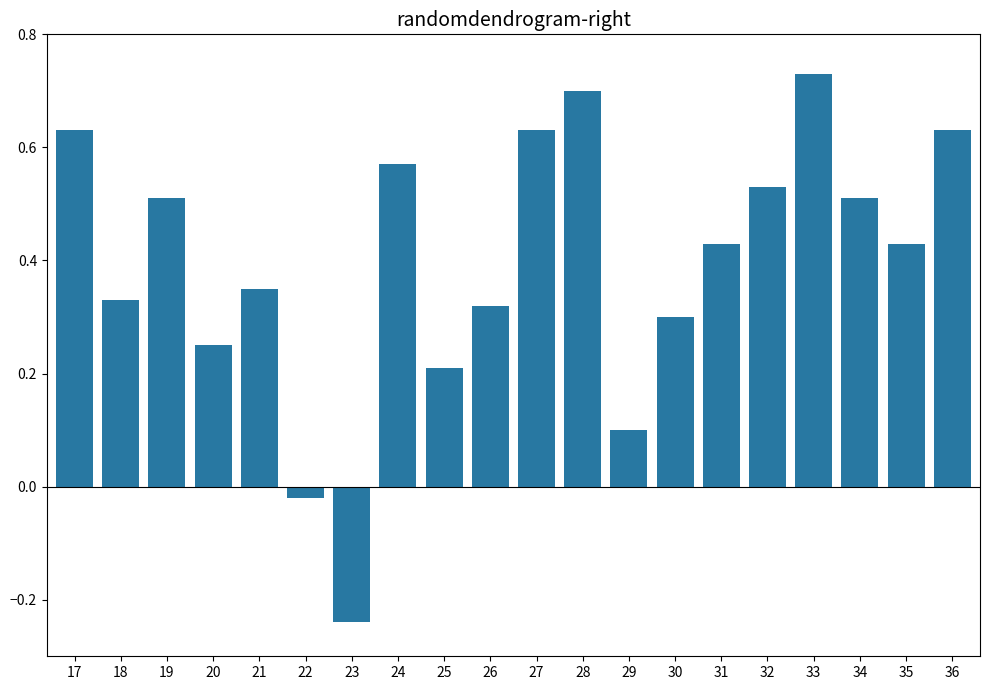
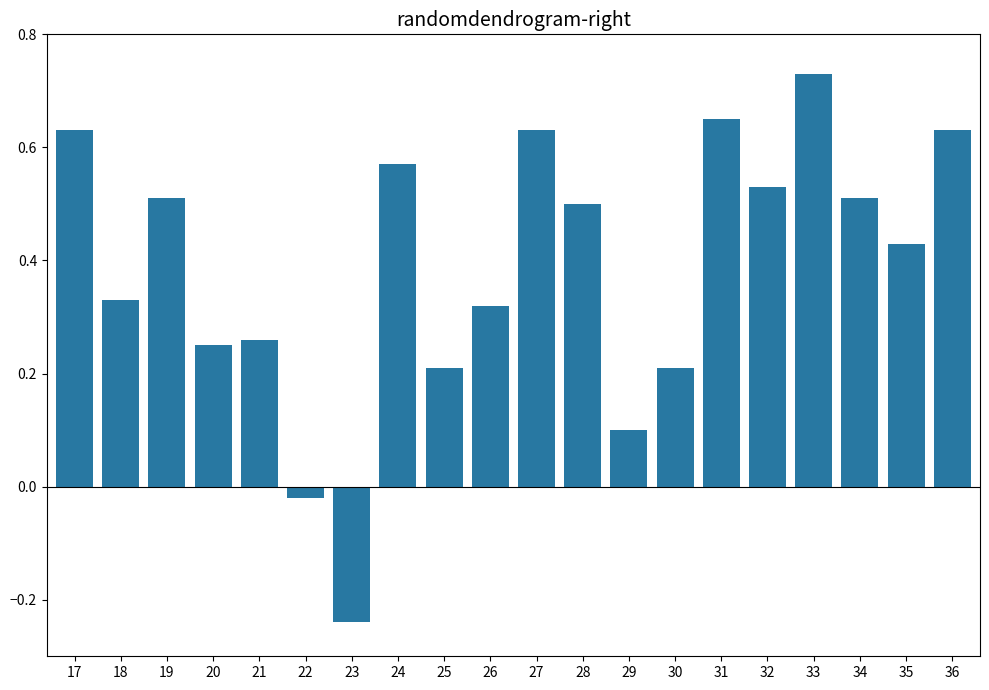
21: 0.35 -> 0.26
28: 0.7 -> 0.5
30: 0.30 -> 0.21
31: 0.43 -> 0.65
